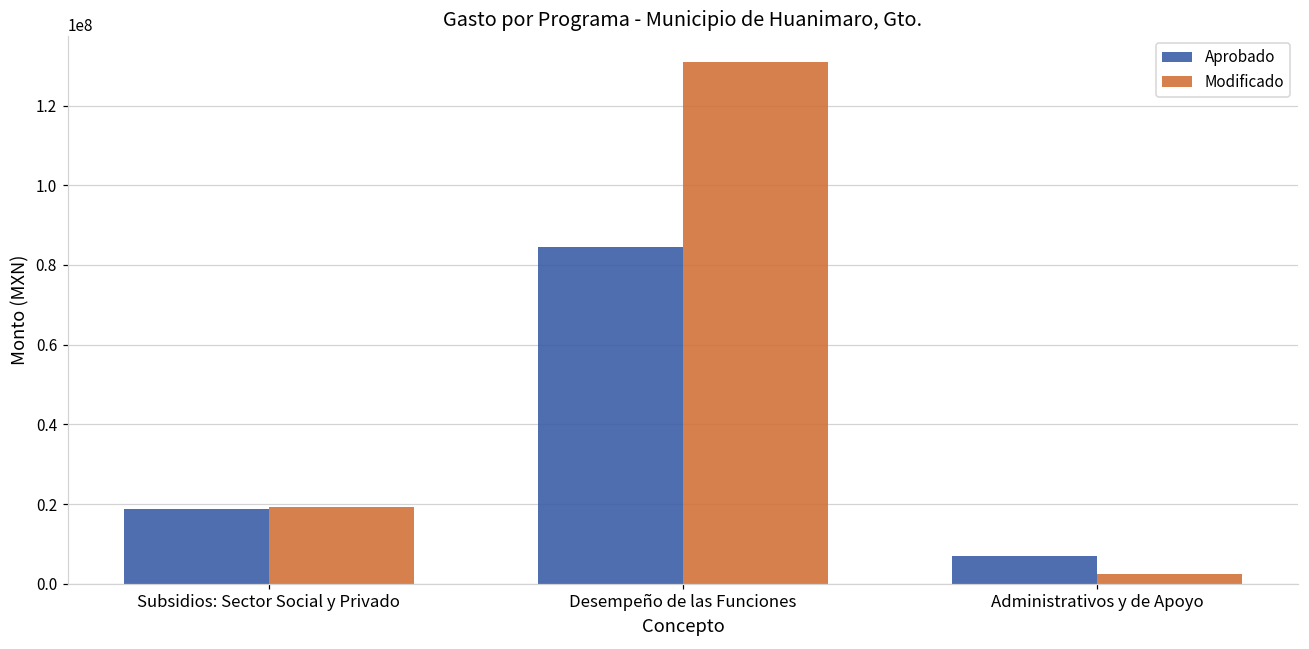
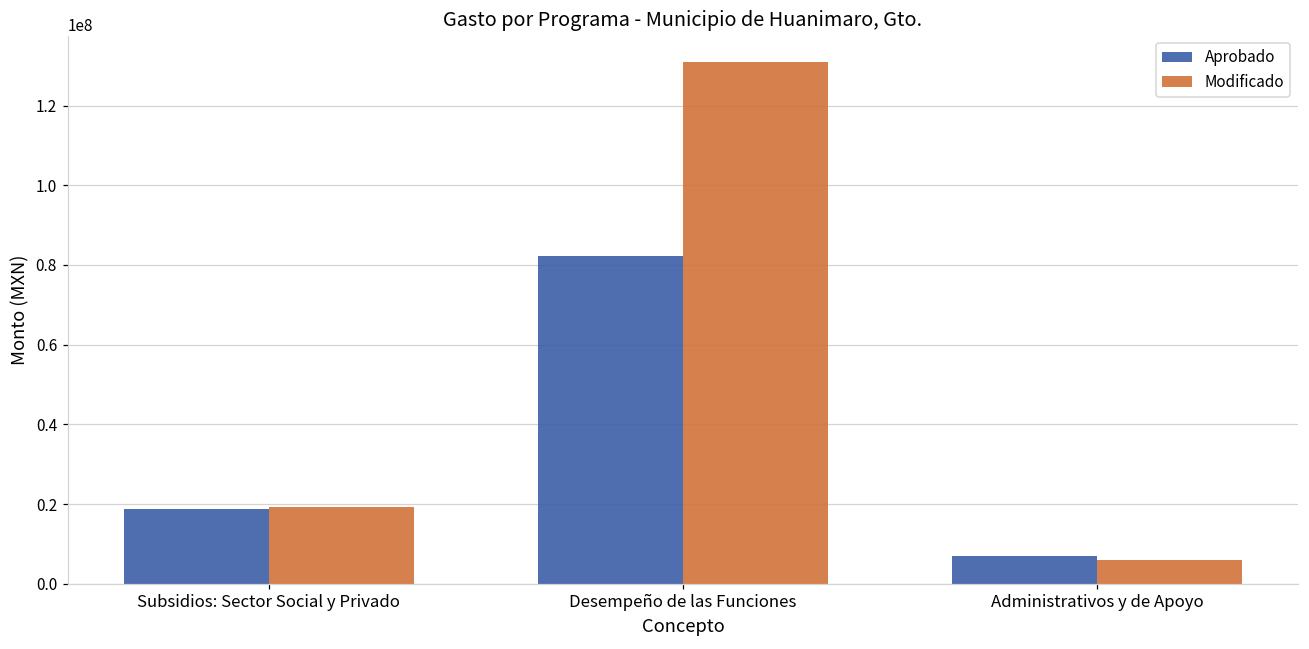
Aprobado, Desempeño de las Funciones: 85000000 -> 82000000
Modificado, Administrativos y de Apoyo: 2000000 -> 6000000
